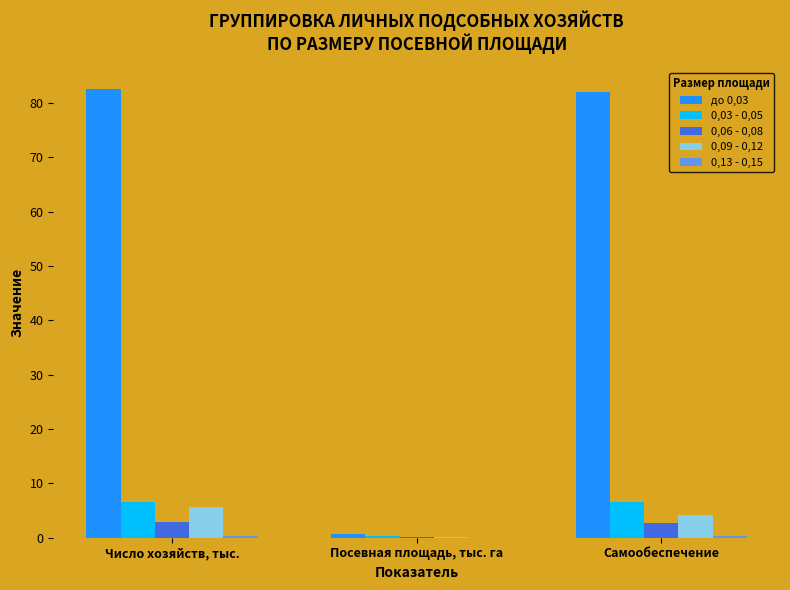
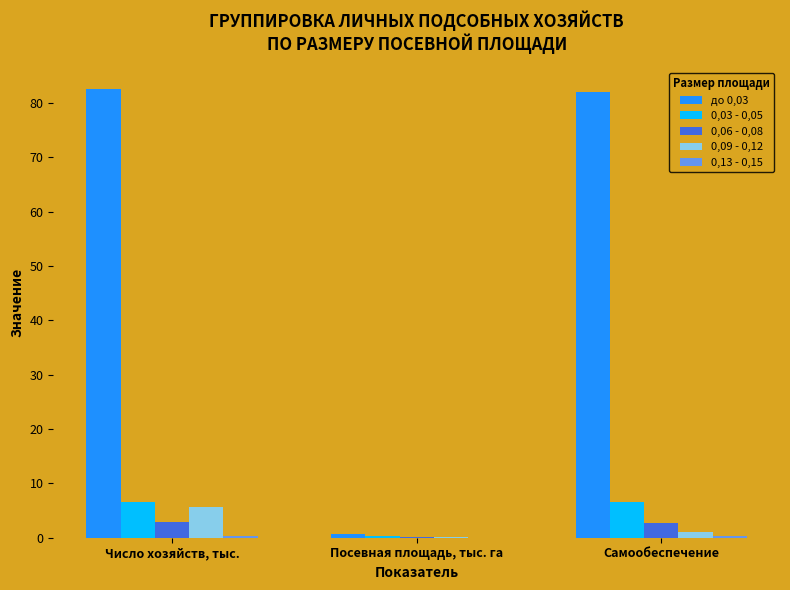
0,09 - 0,12, Самообеспечение: 4 -> 1
